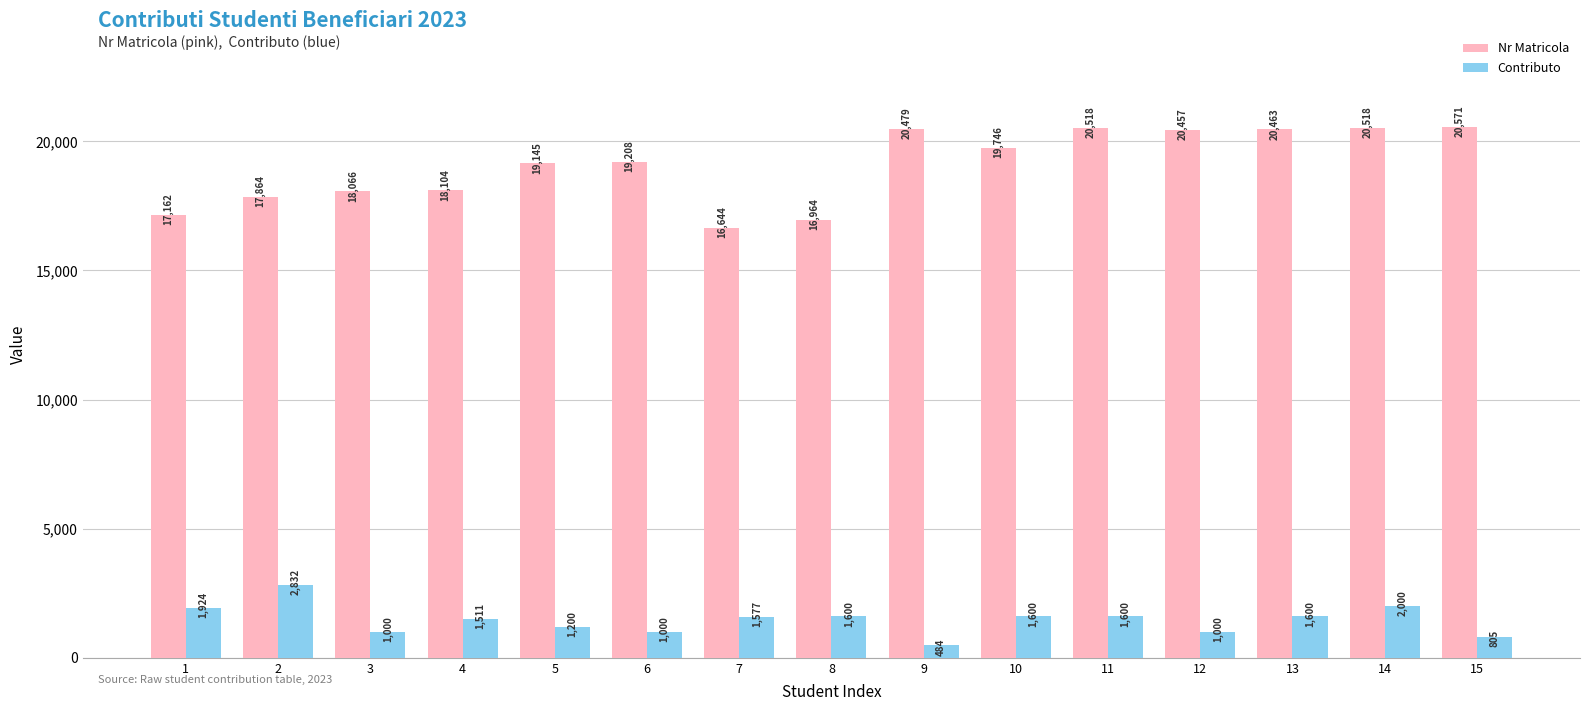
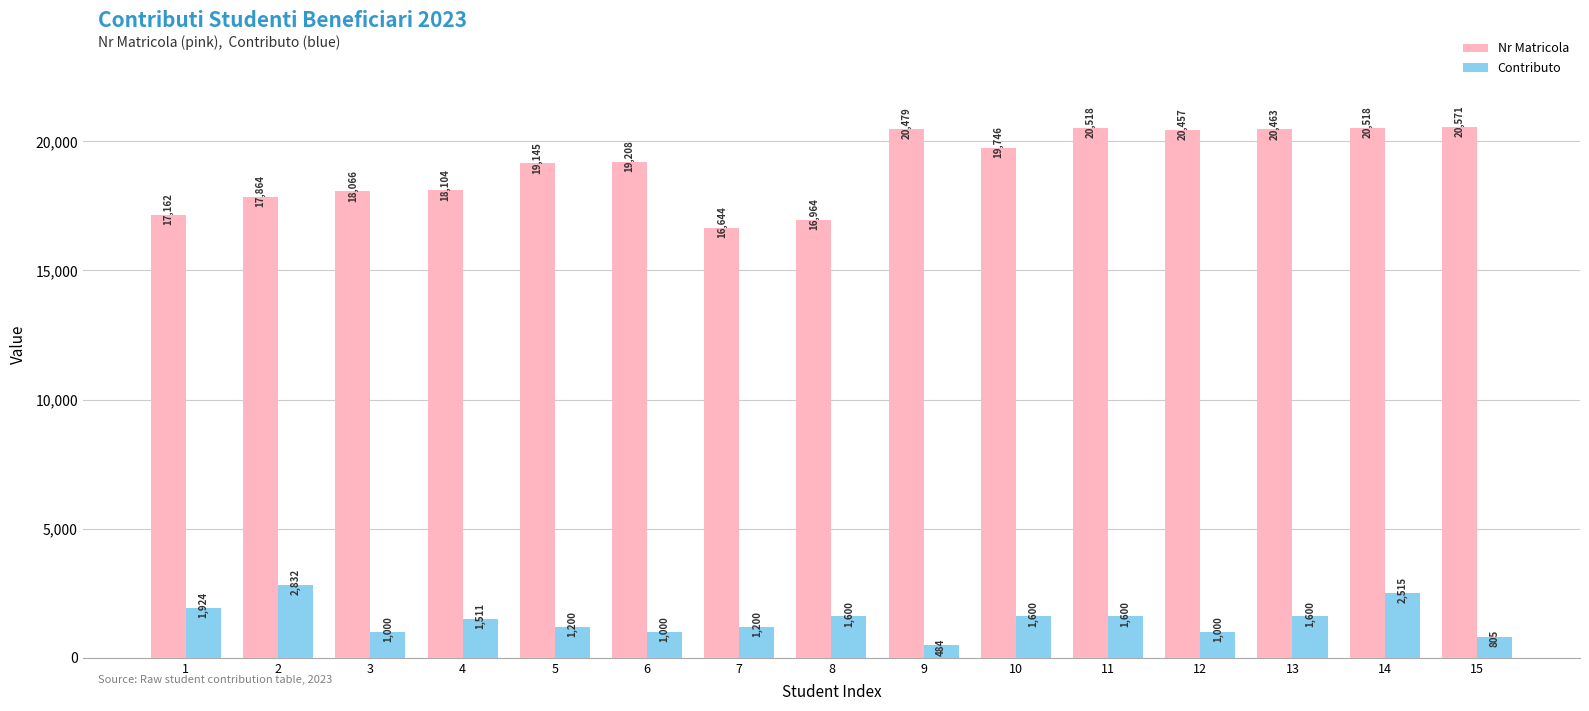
Contributo, 7: 1,577 -> 1,200
Contributo, 14: 2,000 -> 2,515
